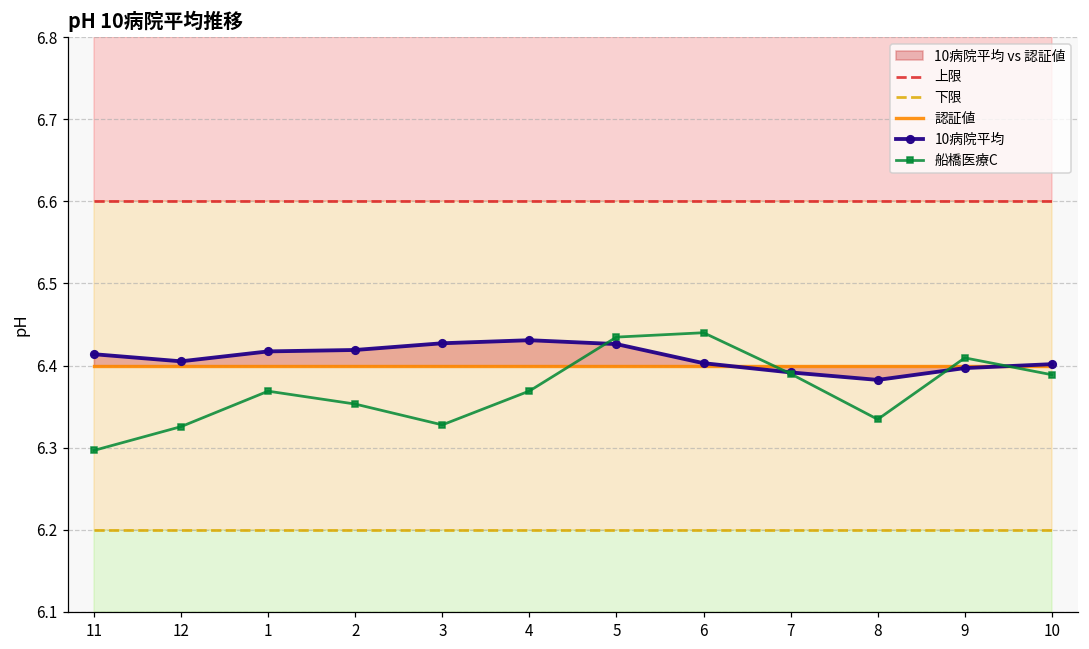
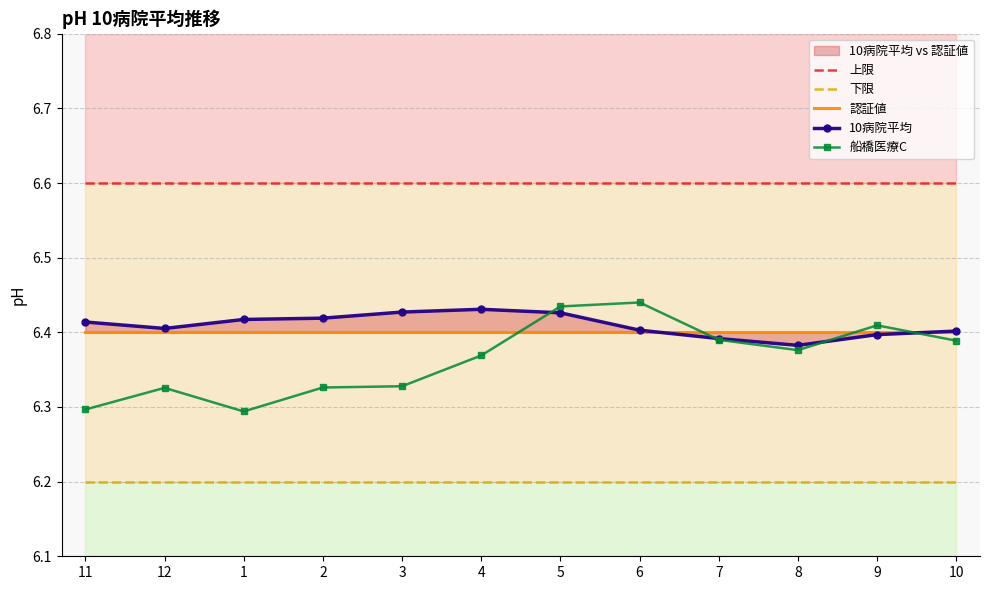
船橋医療C, 1: 6.37 -> 6.29
船橋医療C, 2: 6.35 -> 6.33
船橋医療C, 8: 6.33 -> 6.38
